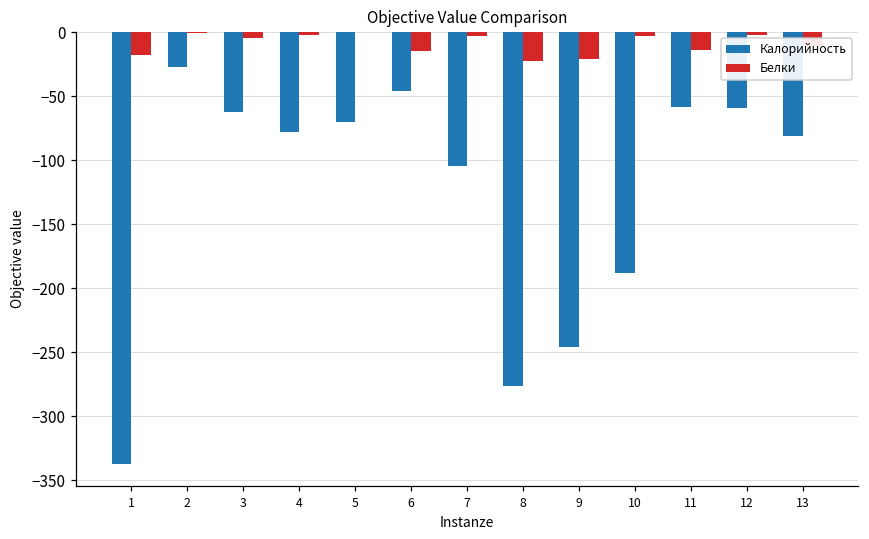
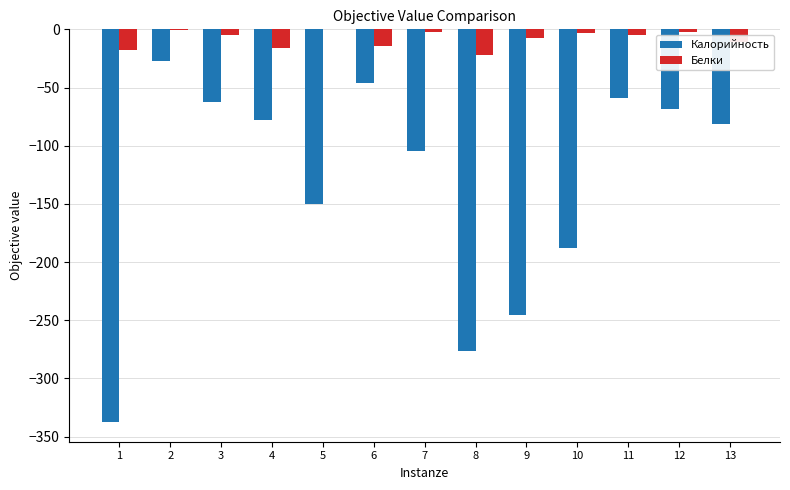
Белки, 4: -2 -> -16
Калорийность, 5: -70 -> -150
Белки, 9: -21 -> -7
Белки, 11: -14 -> -5
Калорийность, 12: -59 -> -68
